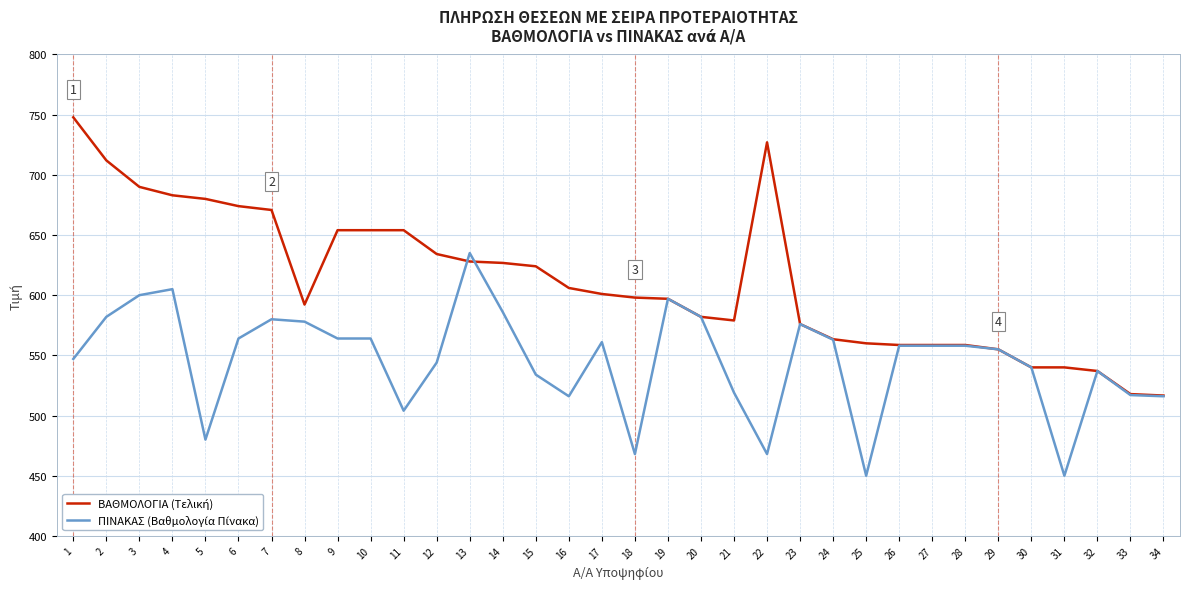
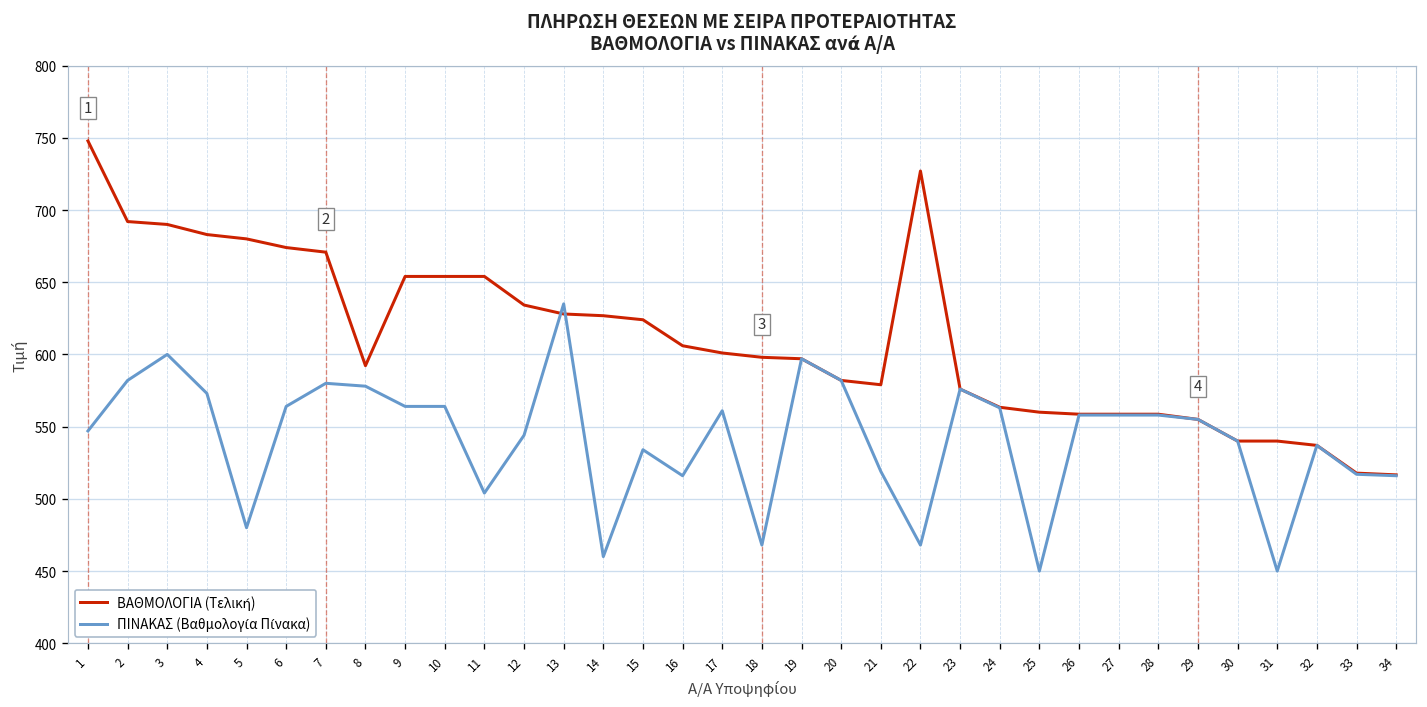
ΒΑΘΜΟΛΟΓΙΑ (Τελική), 2: 712 -> 692
ΠΙΝΑΚΑΣ (Βαθμολογία Πίνακα), 4: 605 -> 573
ΠΙΝΑΚΑΣ (Βαθμολογία Πίνακα), 14: 586 -> 460
